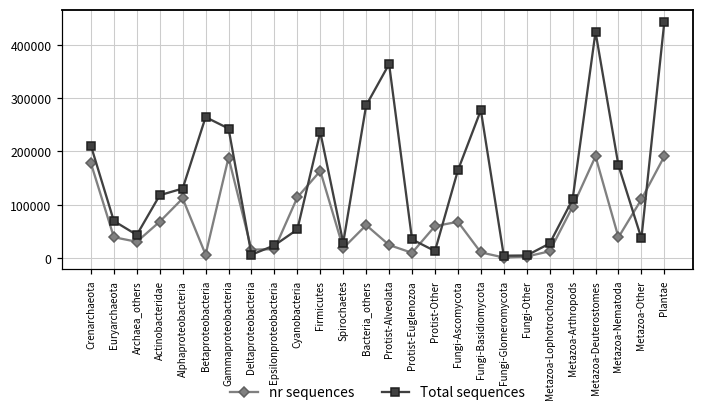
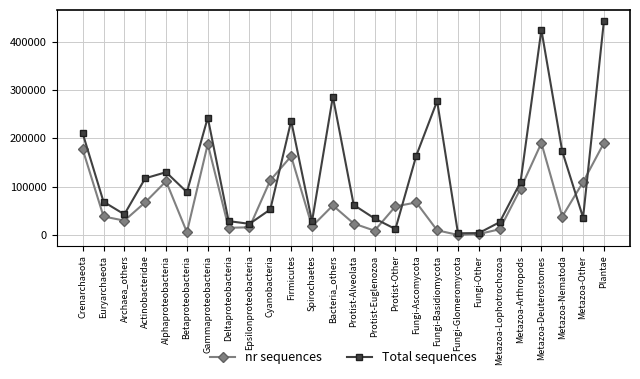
Total sequences, Betaproteobacteria: 260000 -> 90000
Total sequences, Deltaproteobacteria: 10000 -> 30000
Total sequences, Protist-Alveolata: 360000 -> 60000
